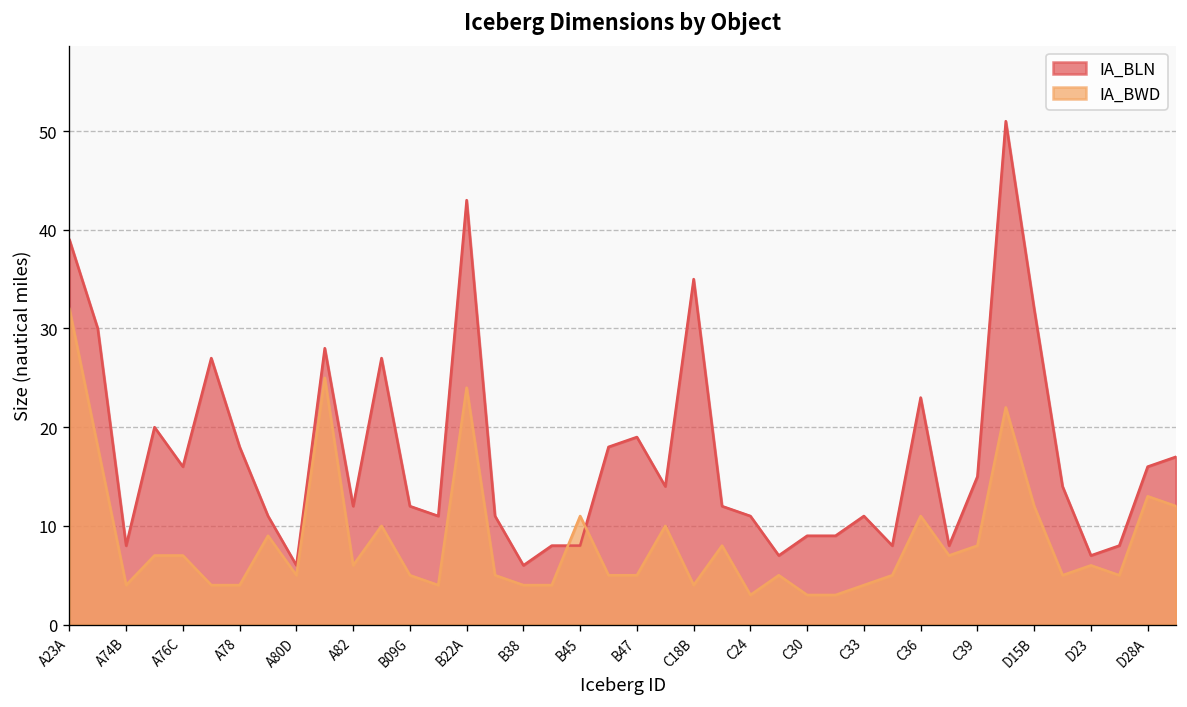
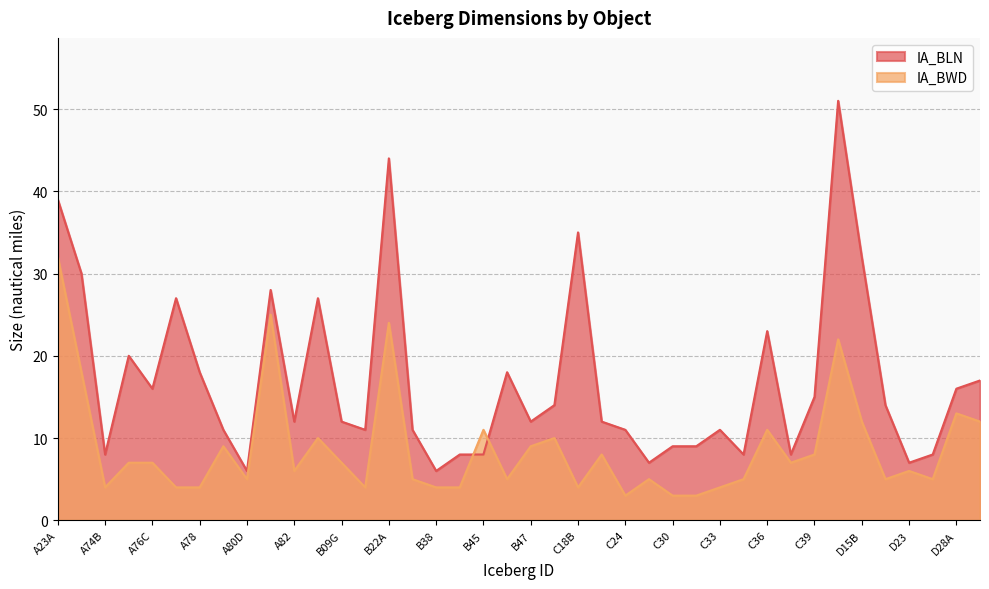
IA_BWD, B09G: 5 -> 7
IA_BLN, B22A: 43 -> 44
IA_BLN, B47: 19 -> 12
IA_BWD, B47: 5 -> 9
